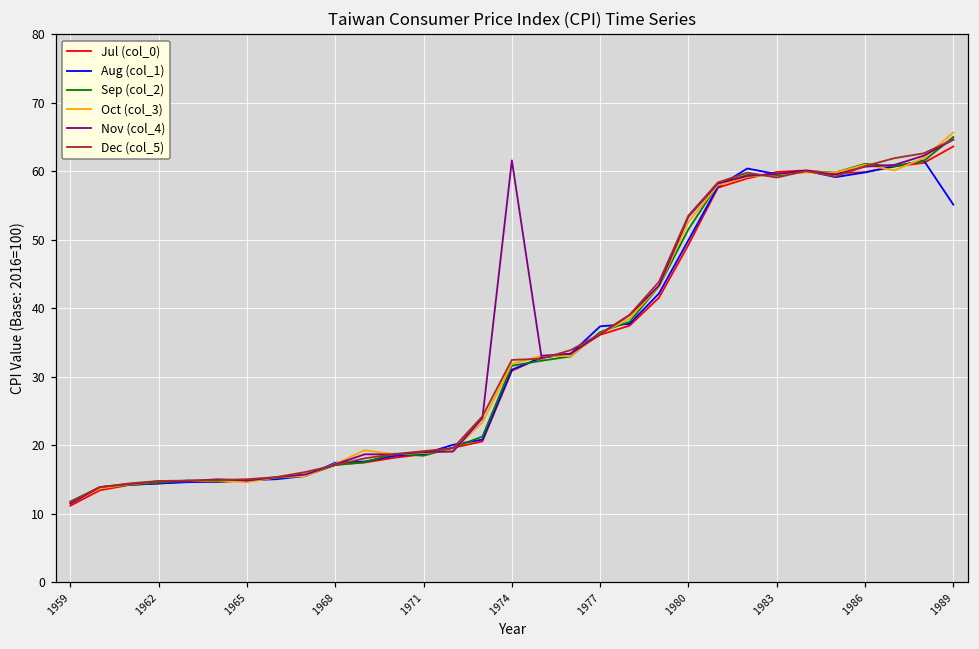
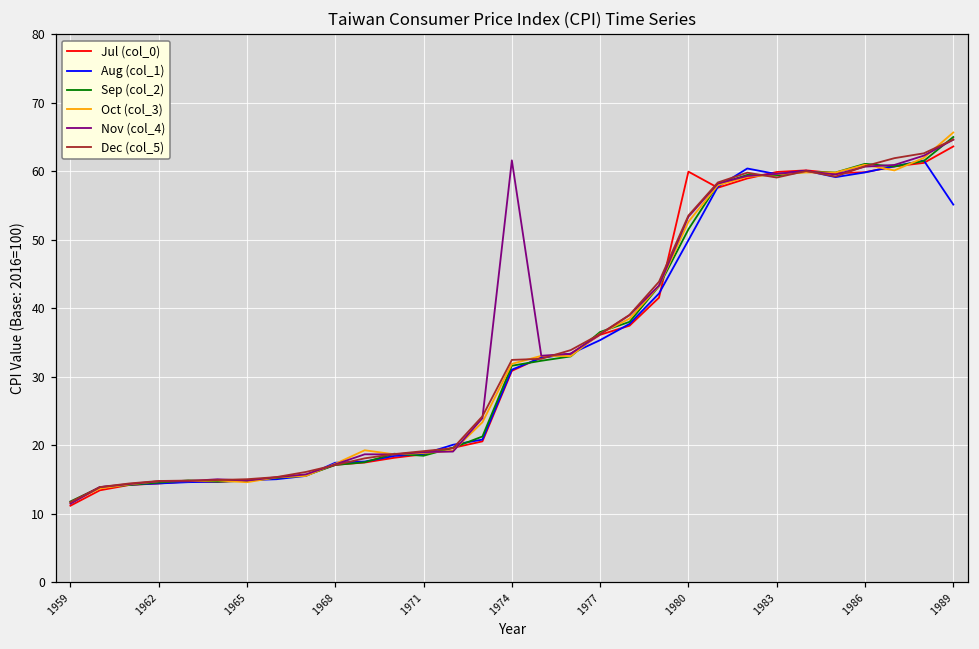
Aug (col_1), 1977: 37 -> 35
Jul (col_0), 1980: 49 -> 60
